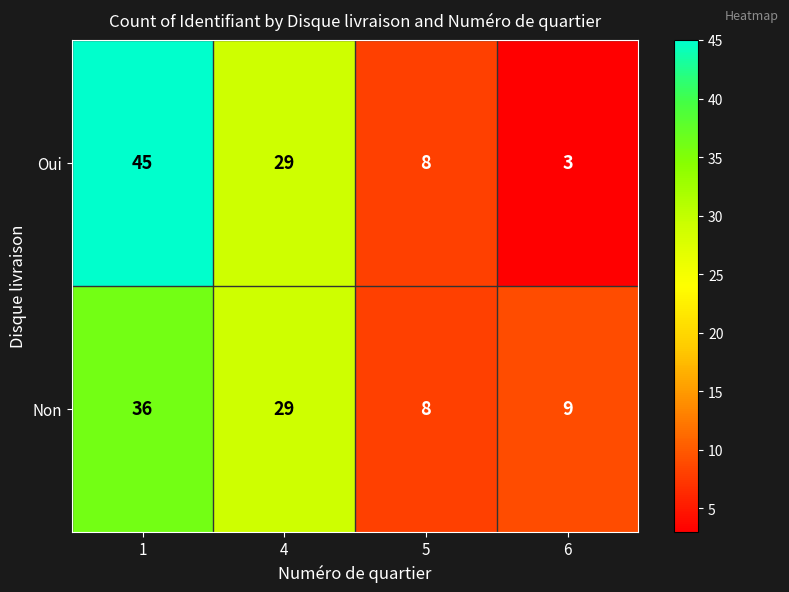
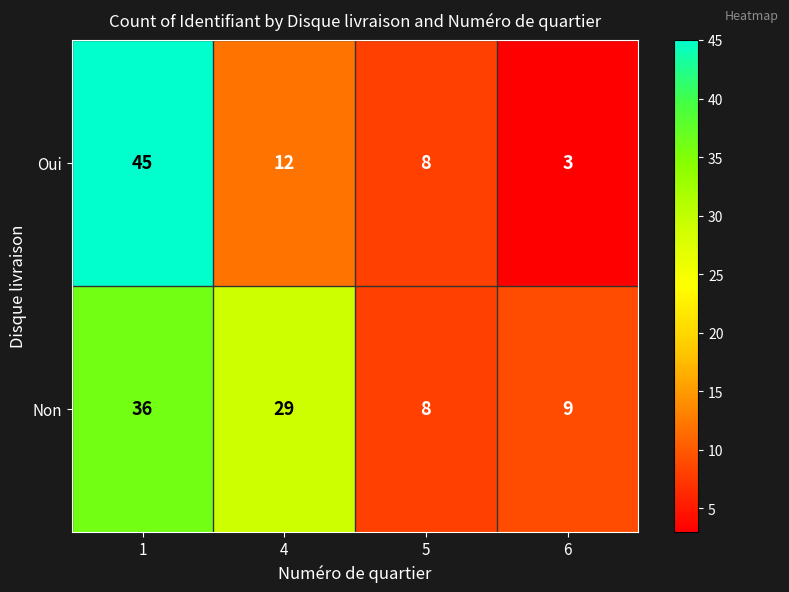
Oui, 4: 29 -> 12
